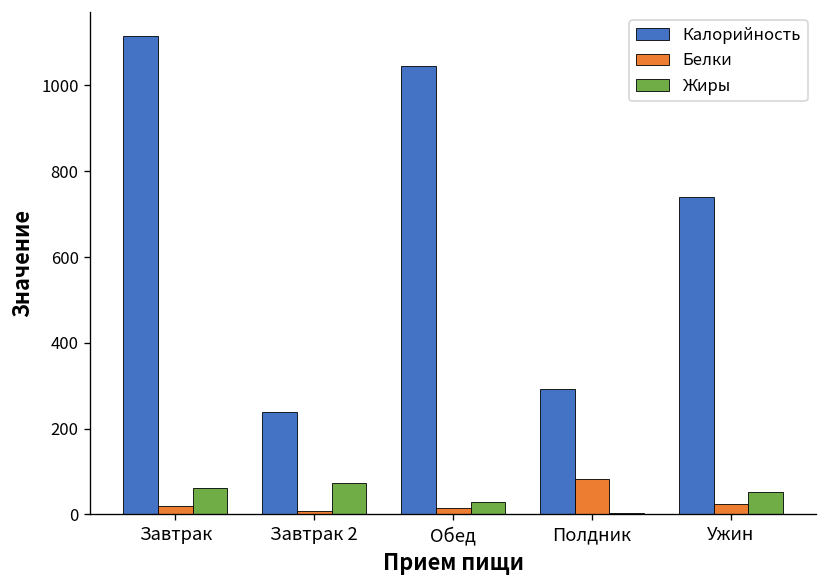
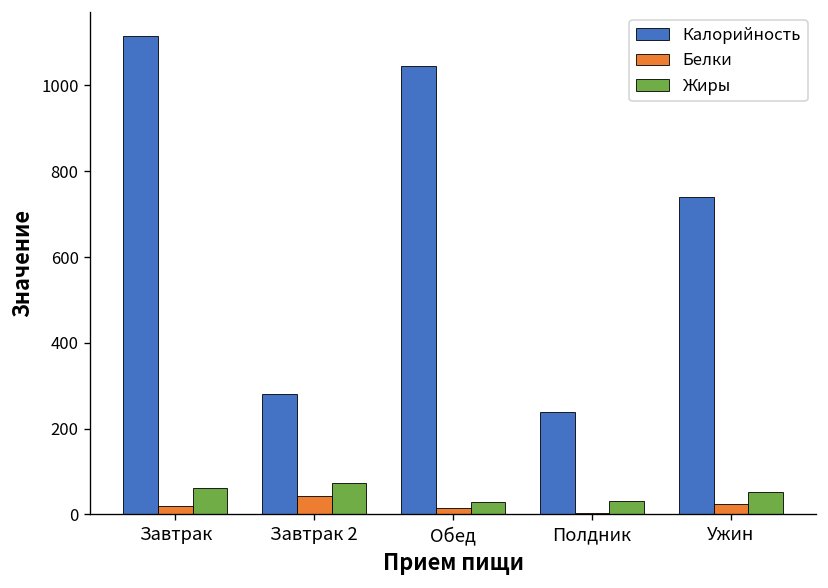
Калорийность, Завтрак 2: 240 -> 280
Белки, Завтрак 2: 10 -> 40
Калорийность, Полдник: 290 -> 240
Белки, Полдник: 80 -> 0
Жиры, Полдник: 0 -> 30
